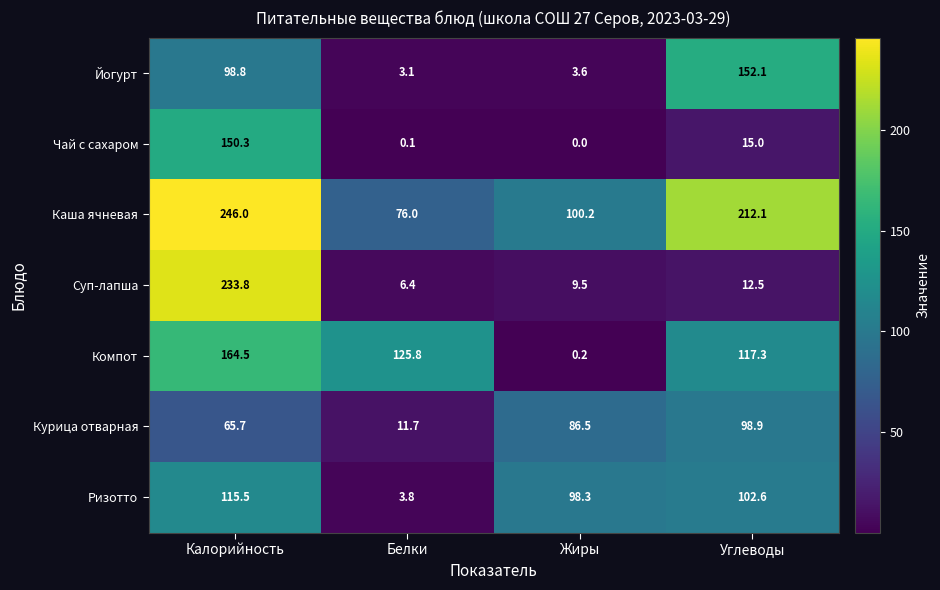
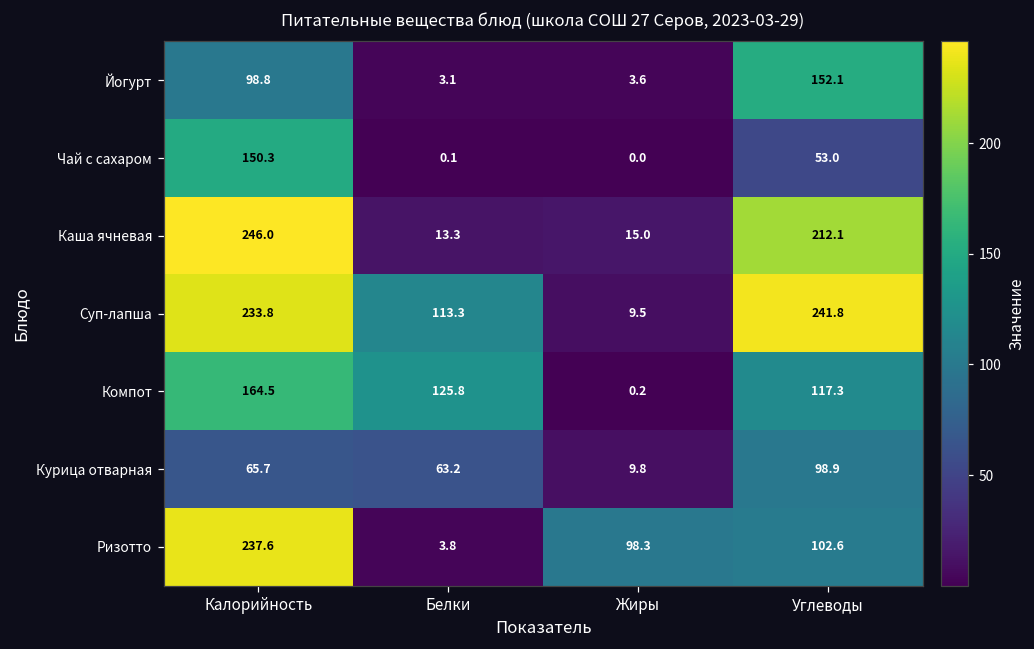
Чай с сахаром, Углеводы: 15.0 -> 53.0
Каша ячневая, Белки: 76.0 -> 13.3
Каша ячневая, Жиры: 100.2 -> 15.0
Суп-лапша, Белки: 6.4 -> 113.3
Суп-лапша, Углеводы: 12.5 -> 241.8
Курица отварная, Белки: 11.7 -> 63.2
Курица отварная, Жиры: 86.5 -> 9.8
Ризотто, Калорийность: 115.5 -> 237.6
